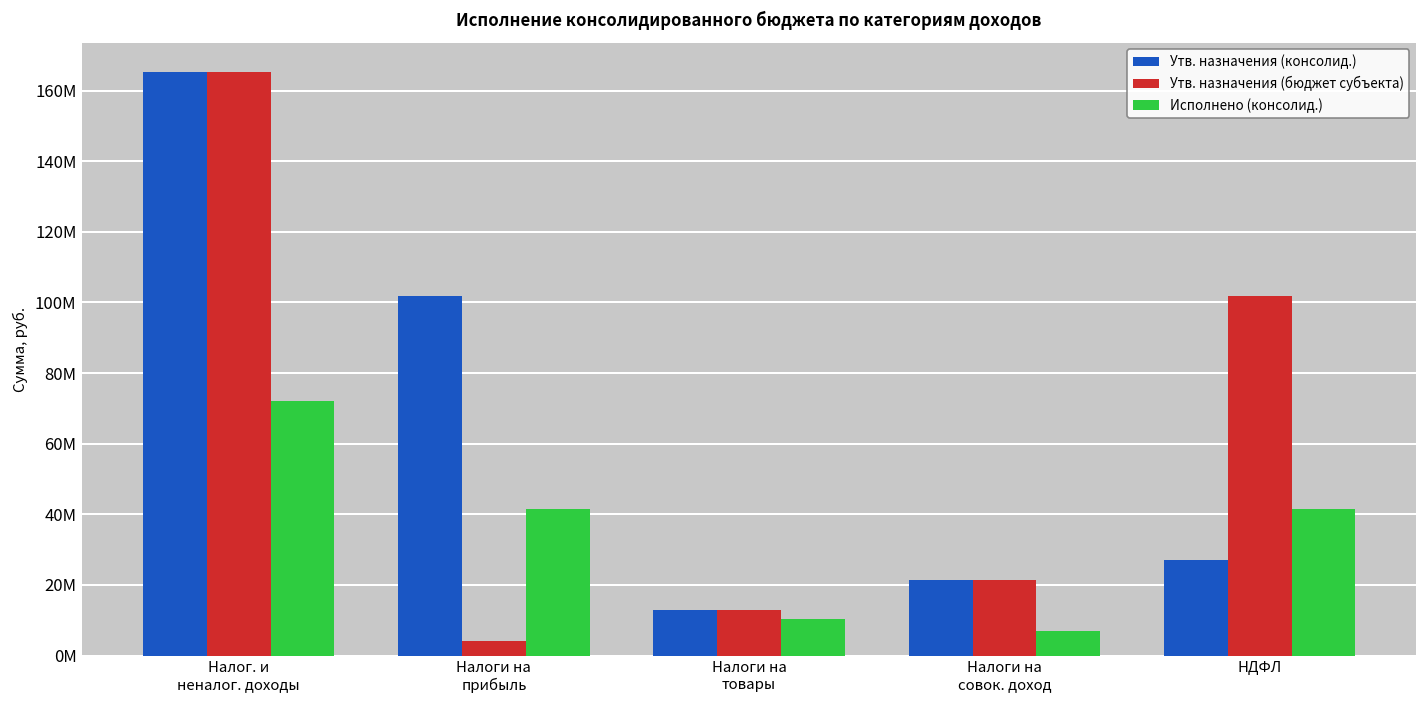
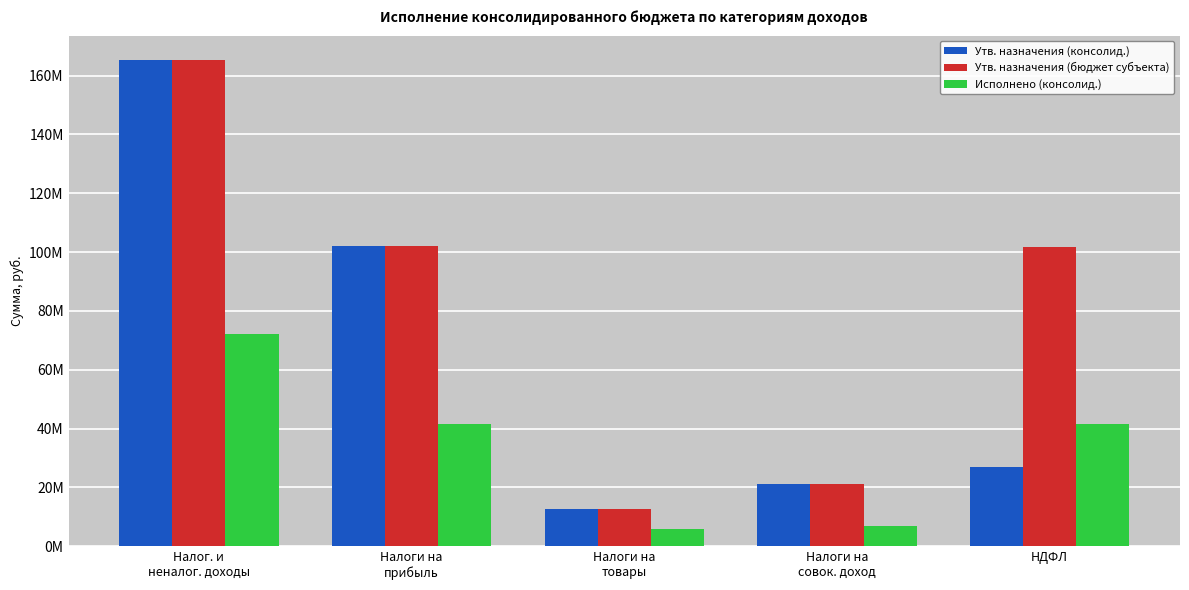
Утв. назначения (бюджет субъекта), Налоги на прибыль: 4000000 -> 102000000
Исполнено (консолид.), Налоги на товары: 10000000 -> 6000000
